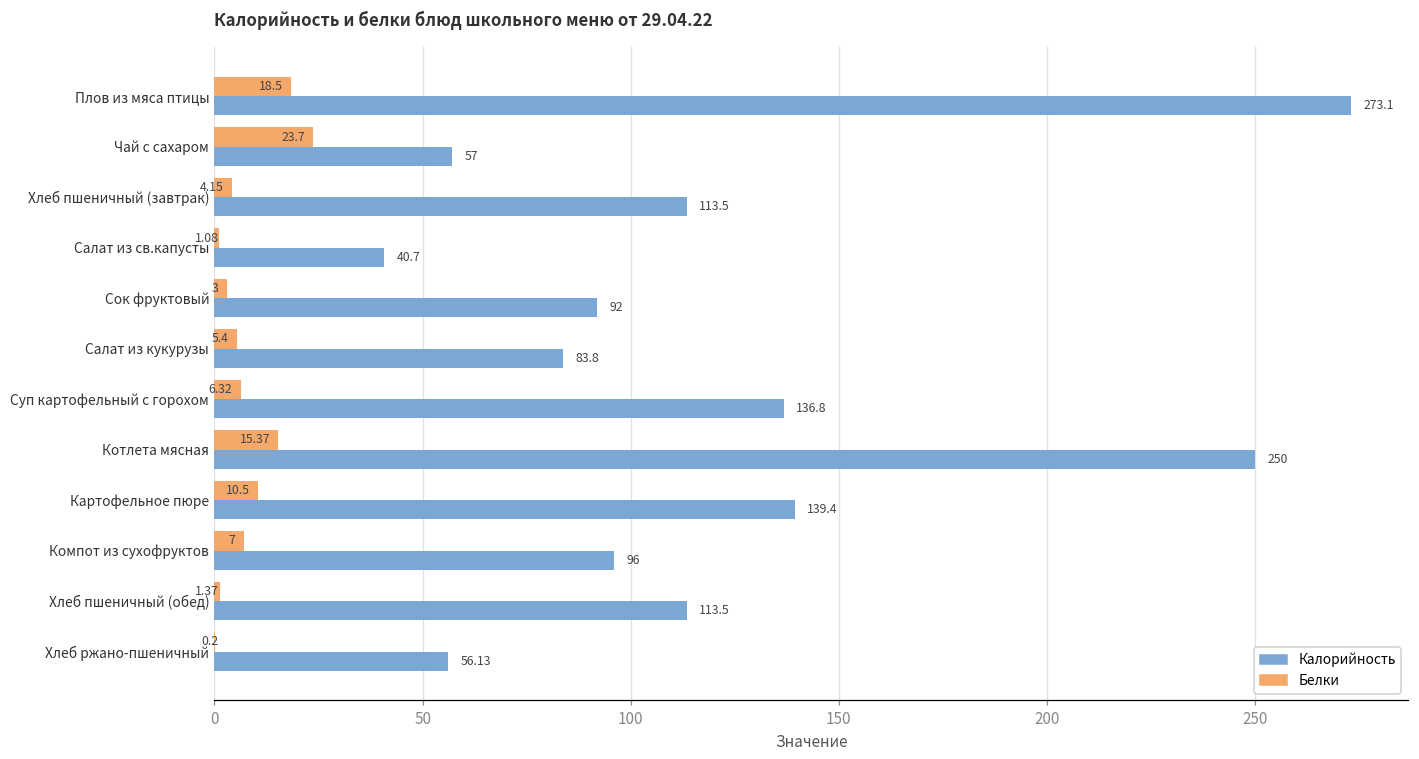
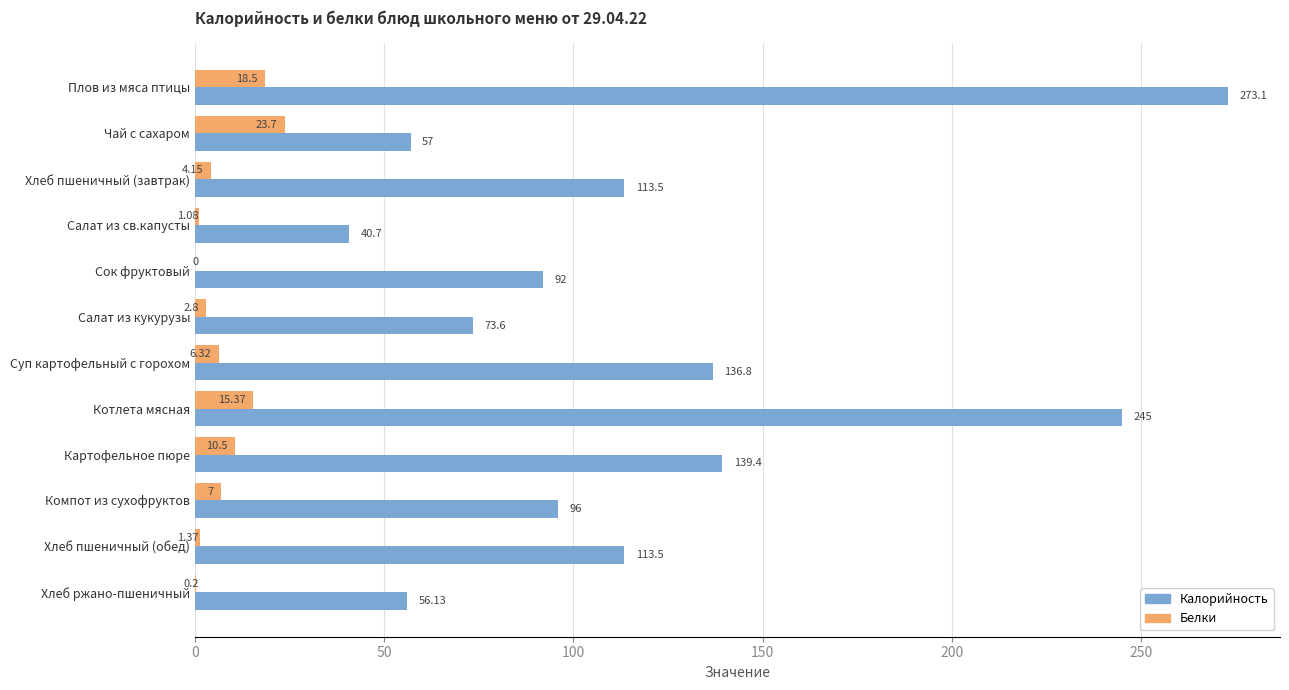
Белки, Сок фруктовый: 3 -> 0
Белки, Салат из кукурузы: 5.4 -> 2.8
Калорийность, Салат из кукурузы: 83.8 -> 73.6
Калорийность, Котлета мясная: 250 -> 245
